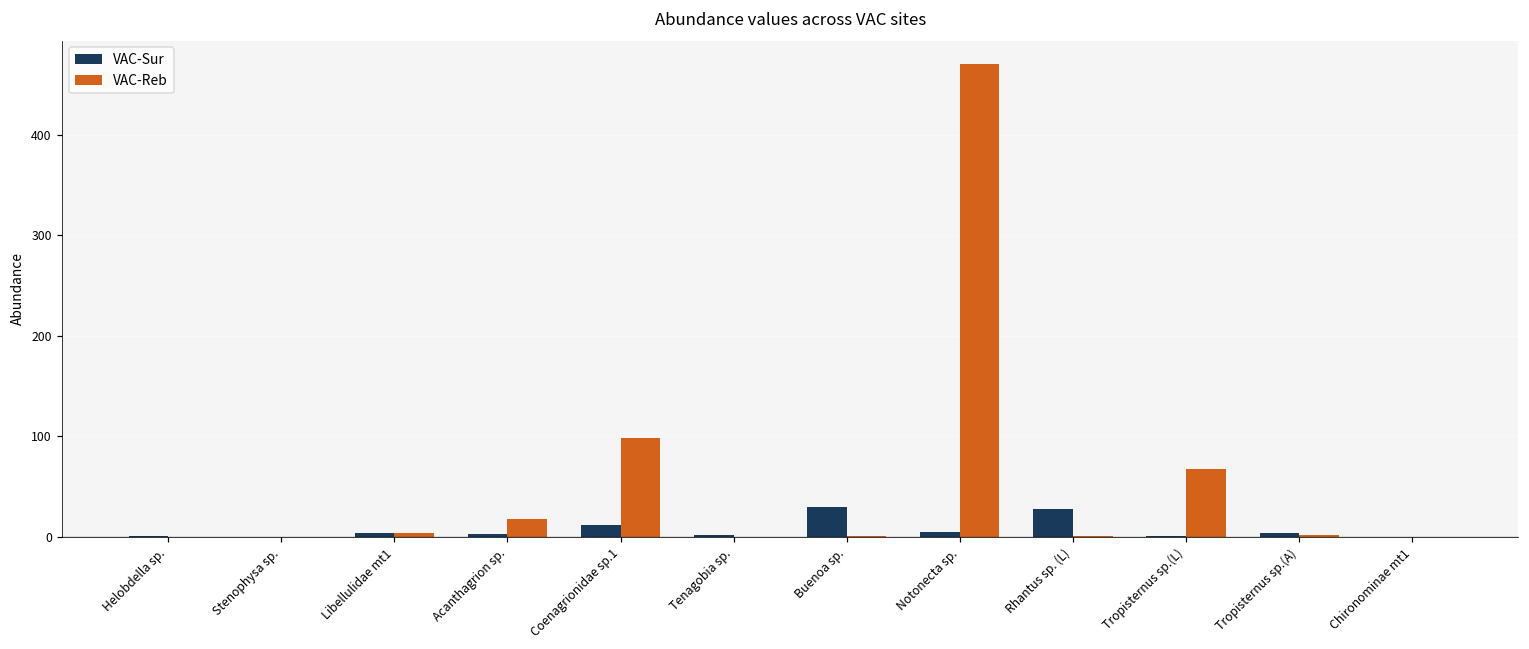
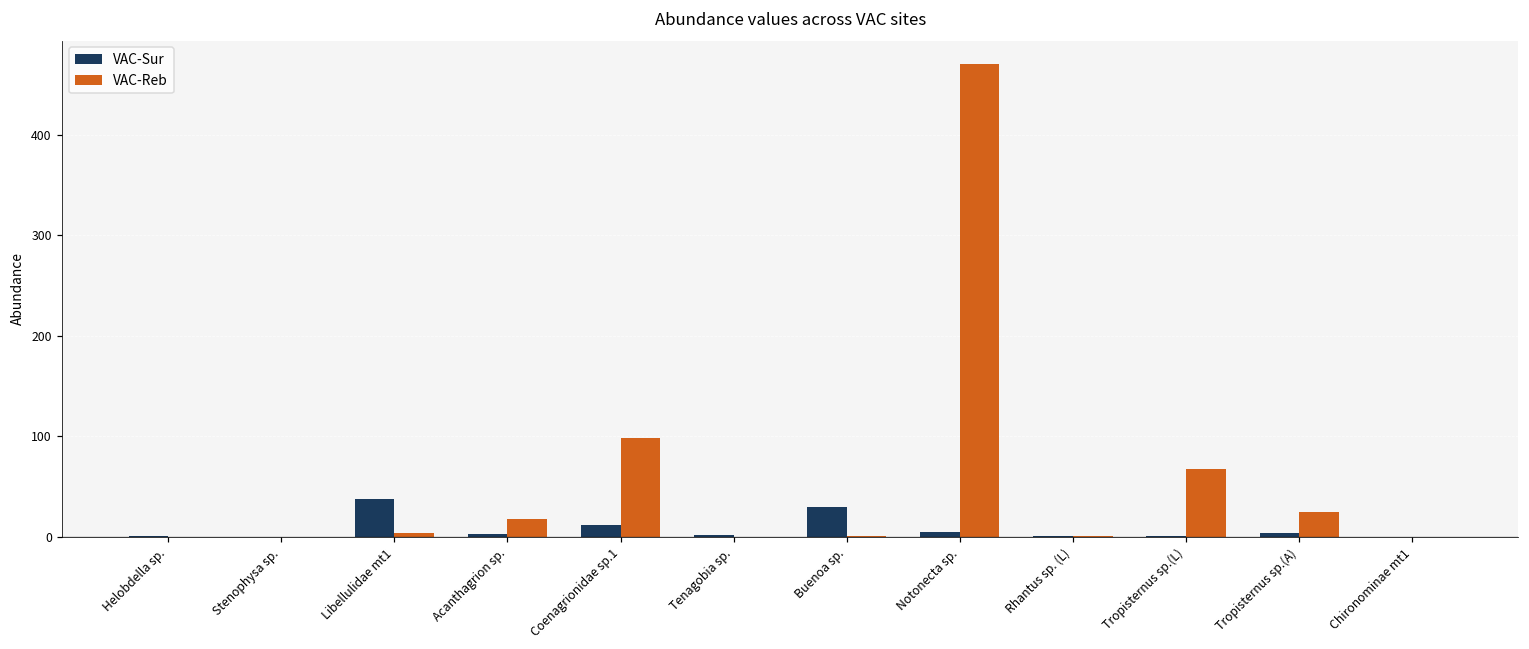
VAC-Sur, Libellulidae mt1: 0 -> 40
VAC-Sur, Rhantus sp. (L): 30 -> 0
VAC-Reb, Tropisternus sp.(A): 0 -> 20
